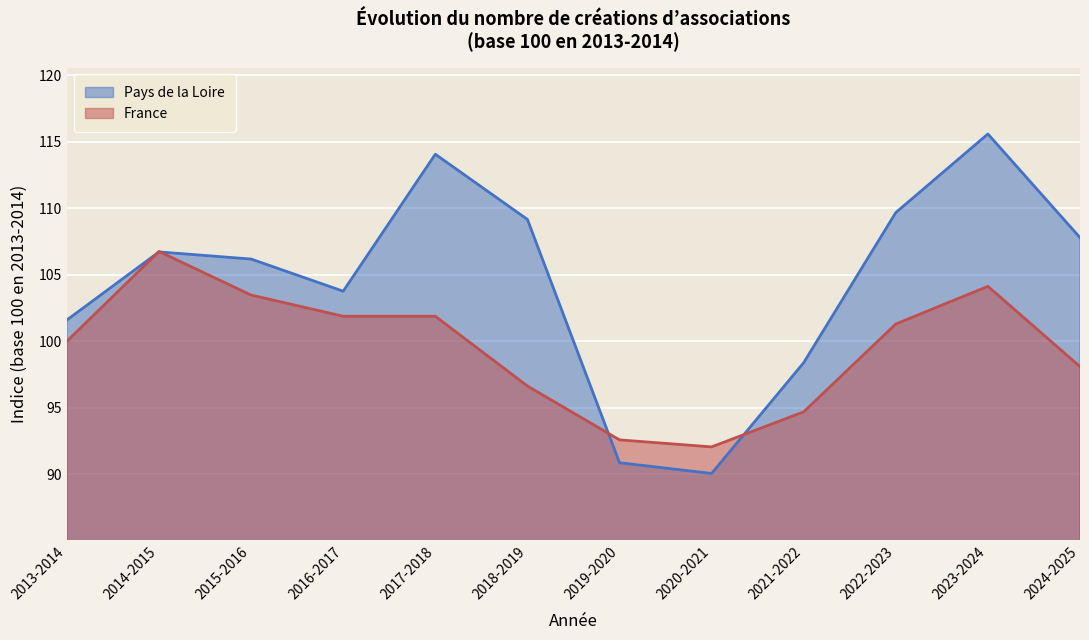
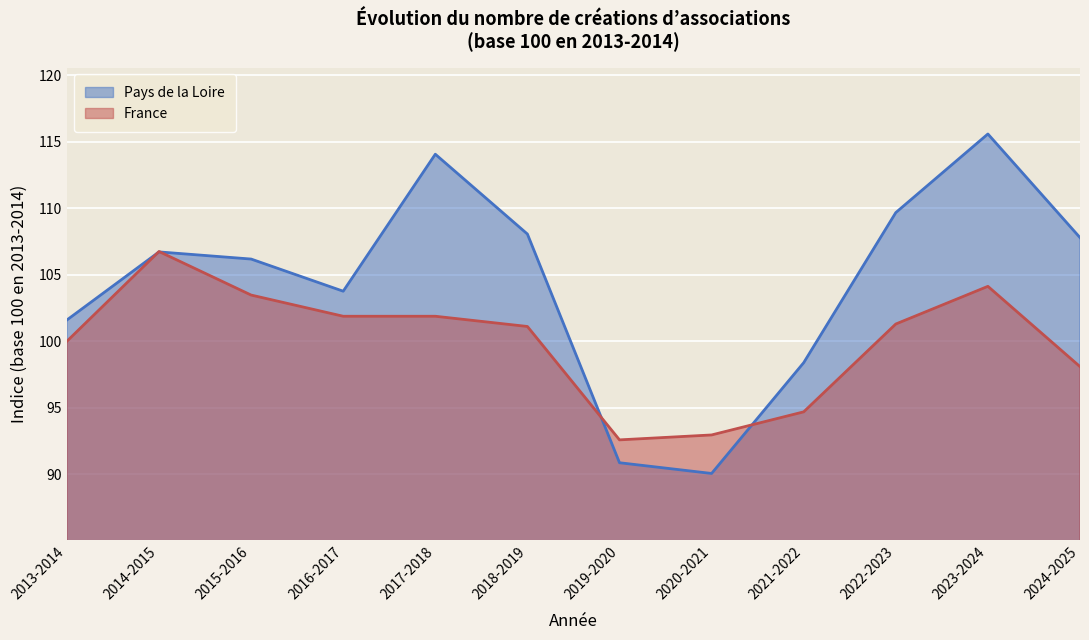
Pays de la Loire, 2018-2019: 109.2 -> 108.1
France, 2018-2019: 96.6 -> 101.1
France, 2020-2021: 92.1 -> 93.0
